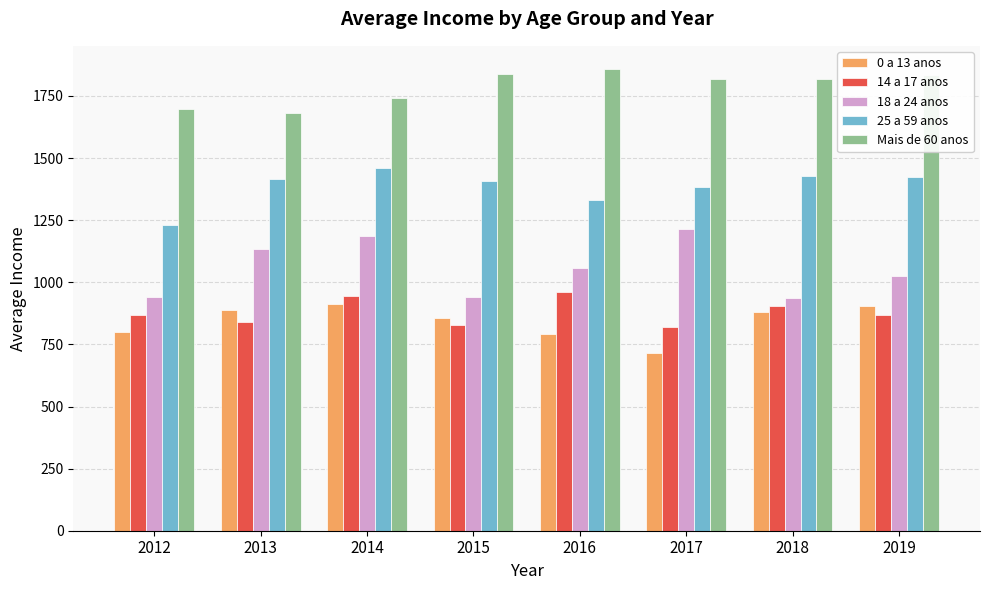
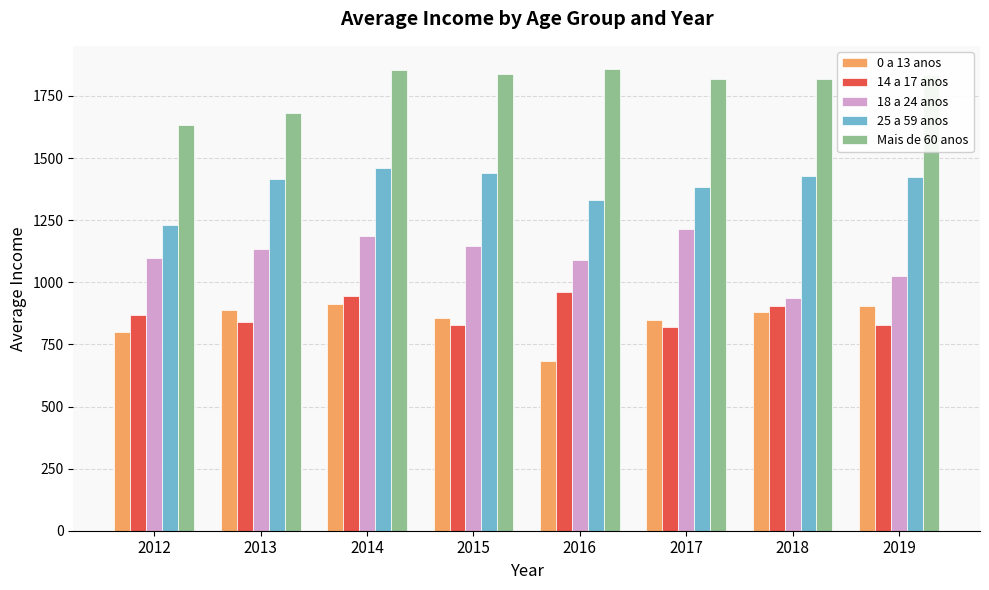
18 a 24 anos, 2012: 940 -> 1100
Mais de 60 anos, 2012: 1700 -> 1630
Mais de 60 anos, 2014: 1740 -> 1860
18 a 24 anos, 2015: 940 -> 1150
25 a 59 anos, 2015: 1410 -> 1440
0 a 13 anos, 2016: 790 -> 680
18 a 24 anos, 2016: 1060 -> 1090
0 a 13 anos, 2017: 710 -> 850
14 a 17 anos, 2019: 870 -> 830
